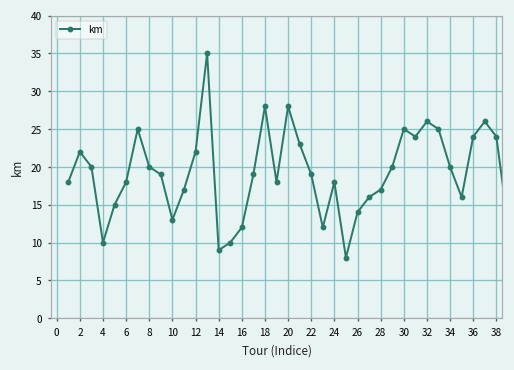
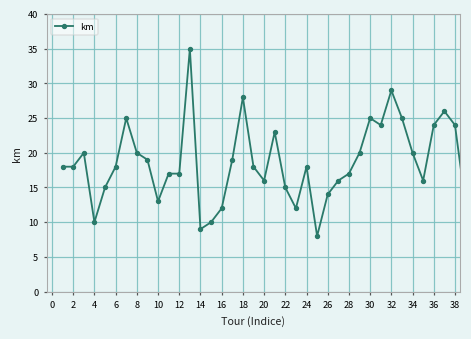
2: 22 -> 18
12: 22 -> 17
20: 28 -> 16
22: 19 -> 15
32: 26 -> 29
